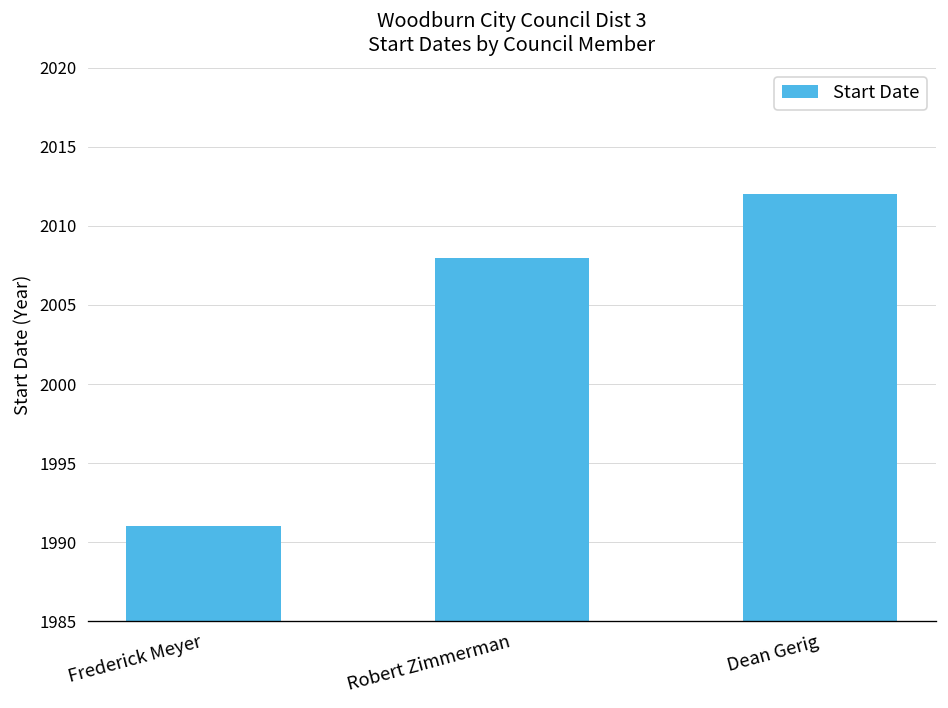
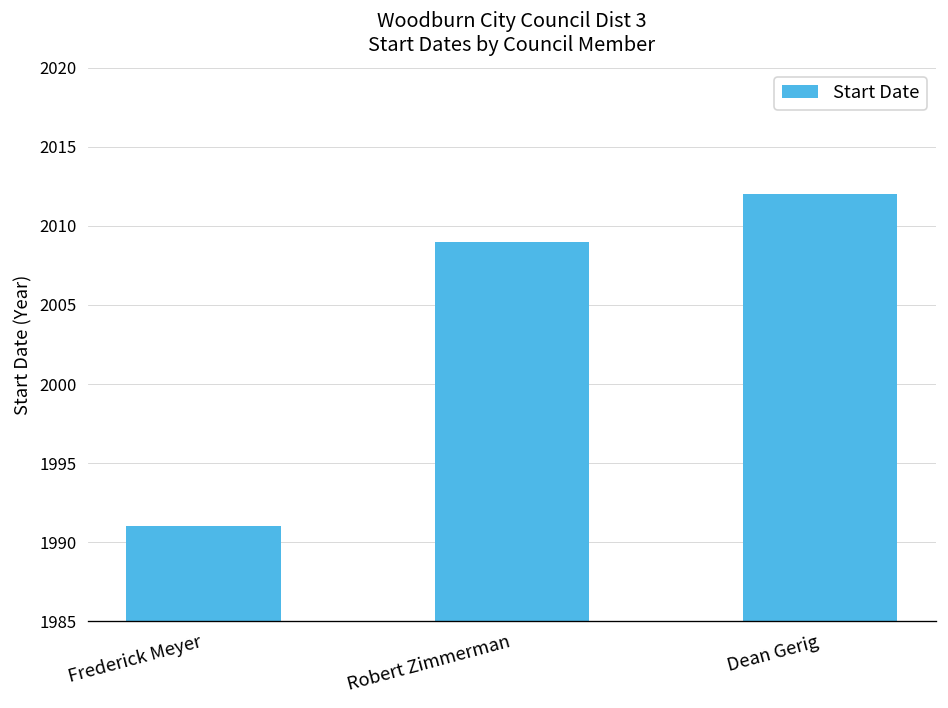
Robert Zimmerman: 2008 -> 2009
